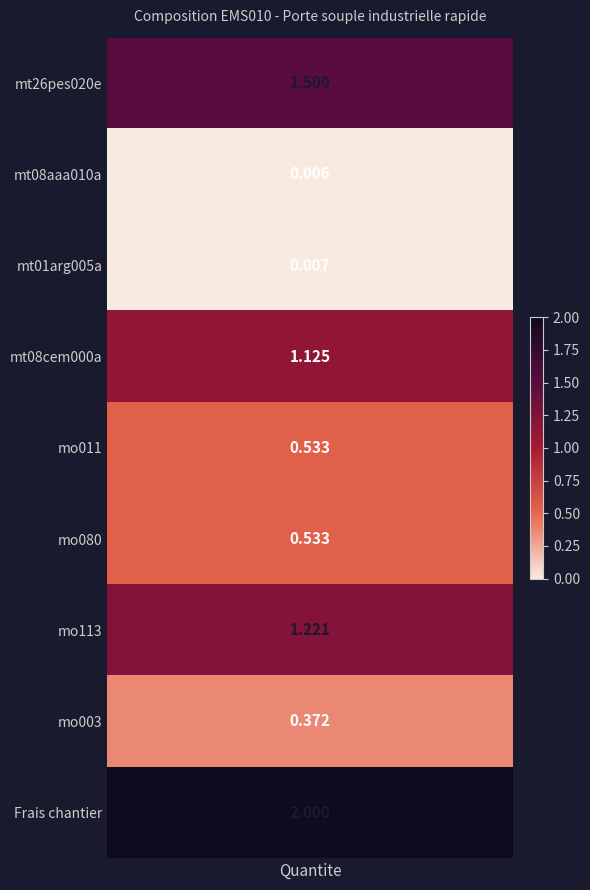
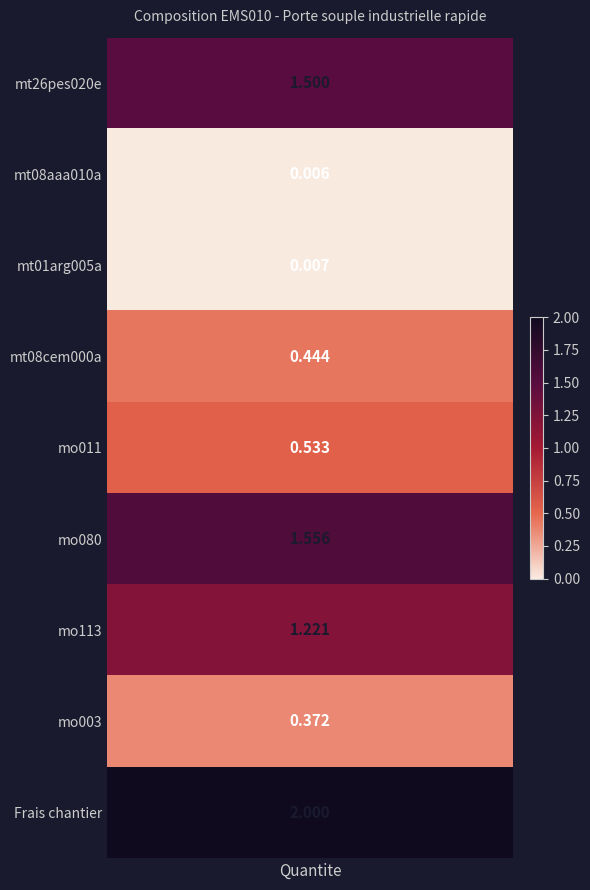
mt08cem000a, Quantite: 1.125 -> 0.444
mo080, Quantite: 0.533 -> 1.556
